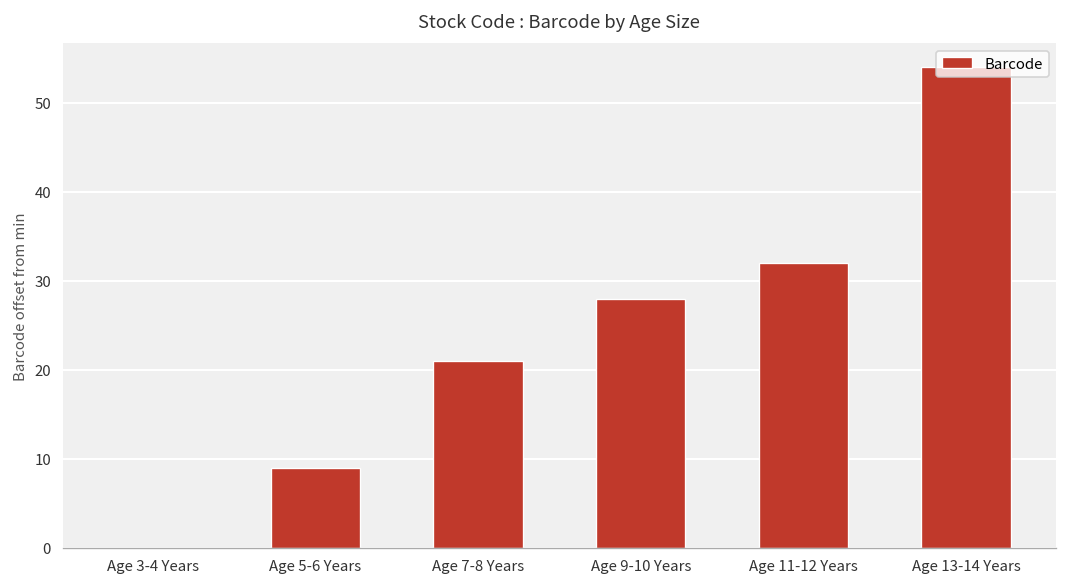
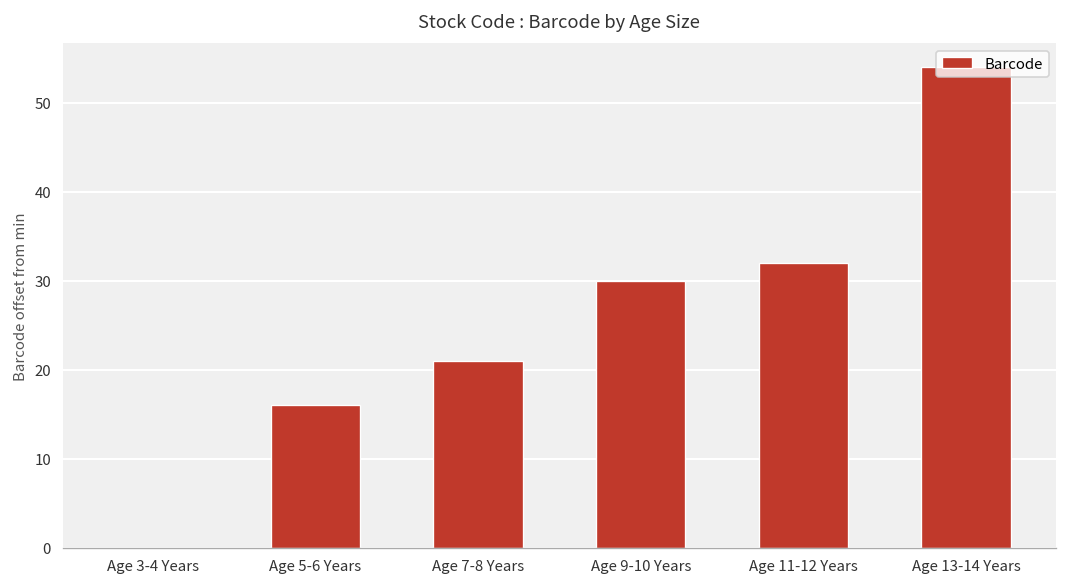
Age 5-6 Years: 9 -> 16
Age 9-10 Years: 28 -> 30
